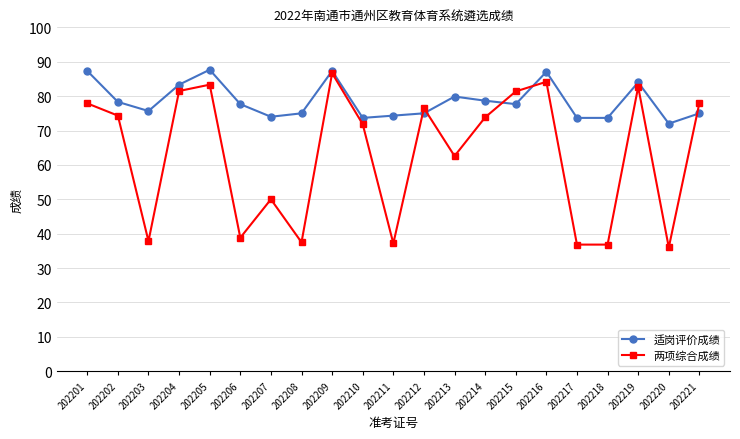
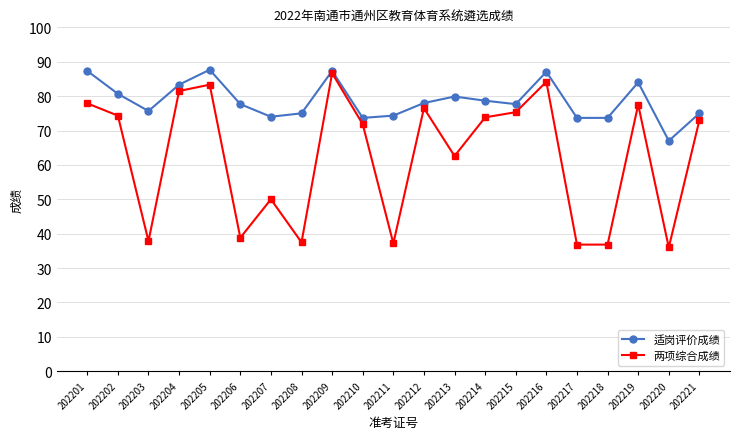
适岗评价成绩, 202202: 78 -> 81
适岗评价成绩, 202212: 75 -> 78
两项综合成绩, 202215: 81 -> 75
两项综合成绩, 202219: 83 -> 78
适岗评价成绩, 202220: 72 -> 67
两项综合成绩, 202221: 78 -> 73
